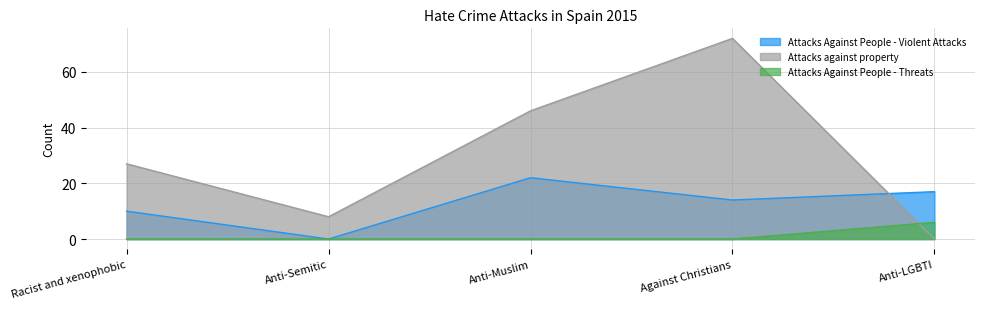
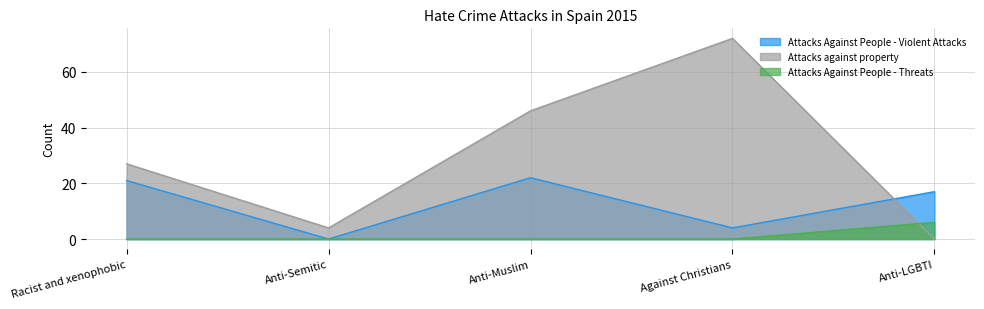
Attacks Against People - Violent Attacks, Racist and xenophobic: 10 -> 21
Attacks against property, Anti-Semitic: 8 -> 4
Attacks Against People - Violent Attacks, Against Christians: 14 -> 4
